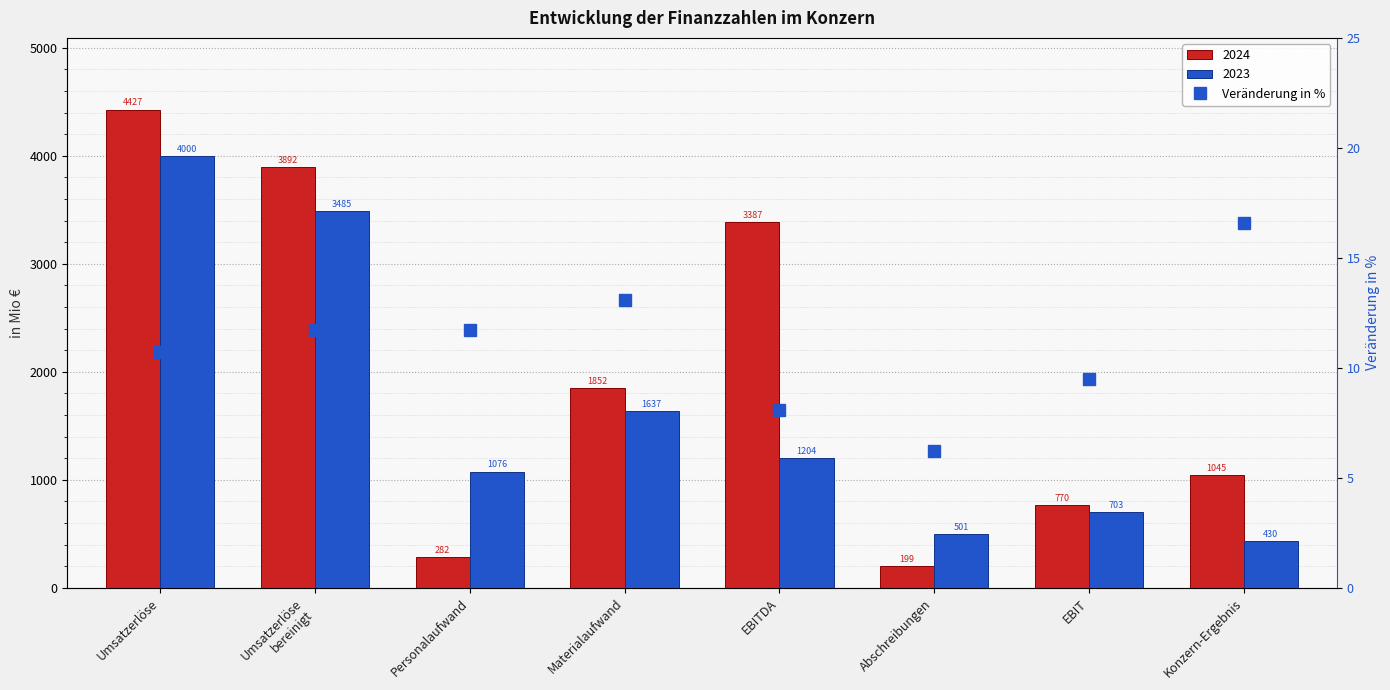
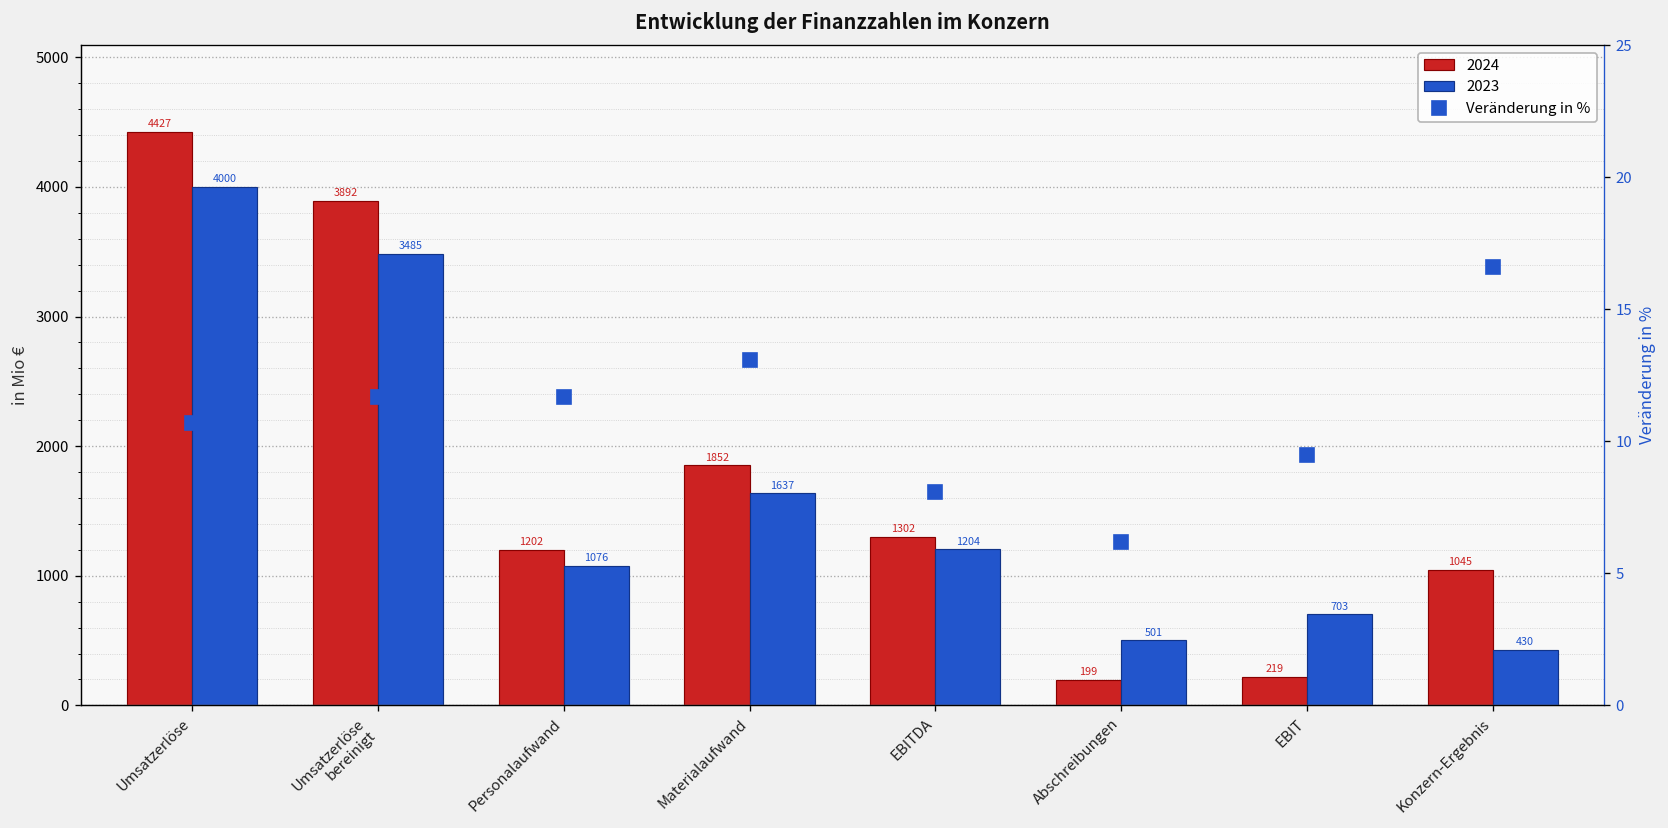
2024, Personalaufwand: 282 -> 1202
2024, EBITDA: 3387 -> 1302
2024, EBIT: 770 -> 219
